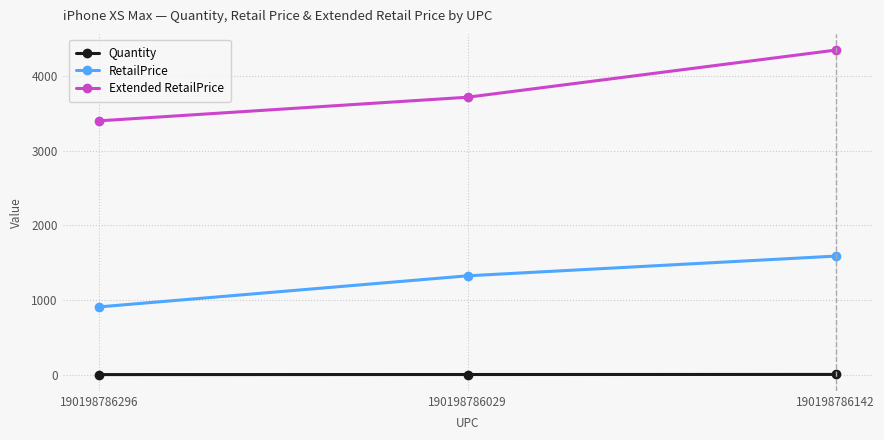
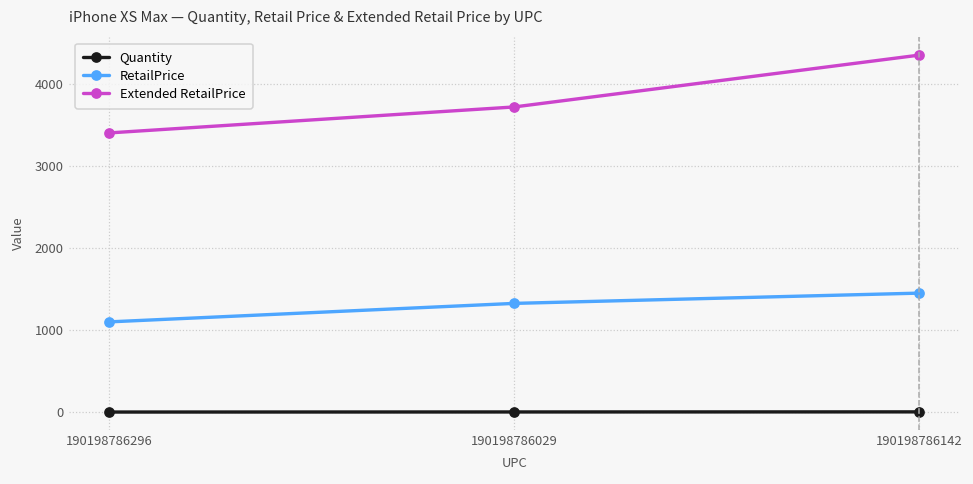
RetailPrice, 190198786296: 900 -> 1100
RetailPrice, 190198786142: 1600 -> 1400
